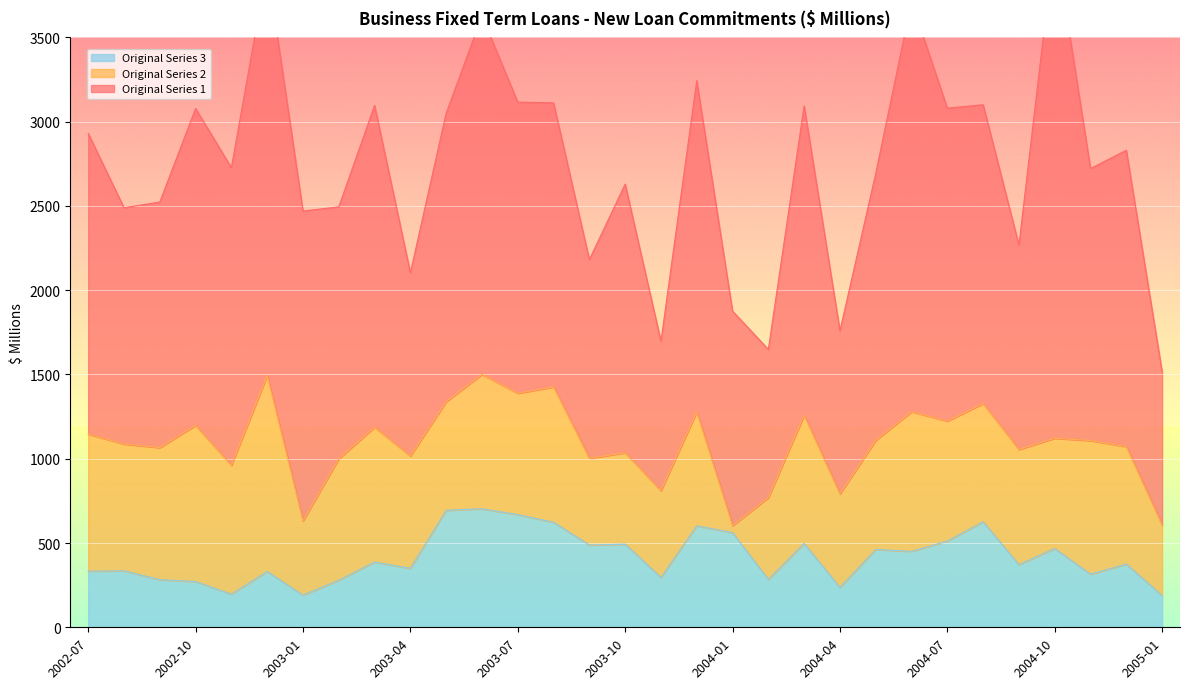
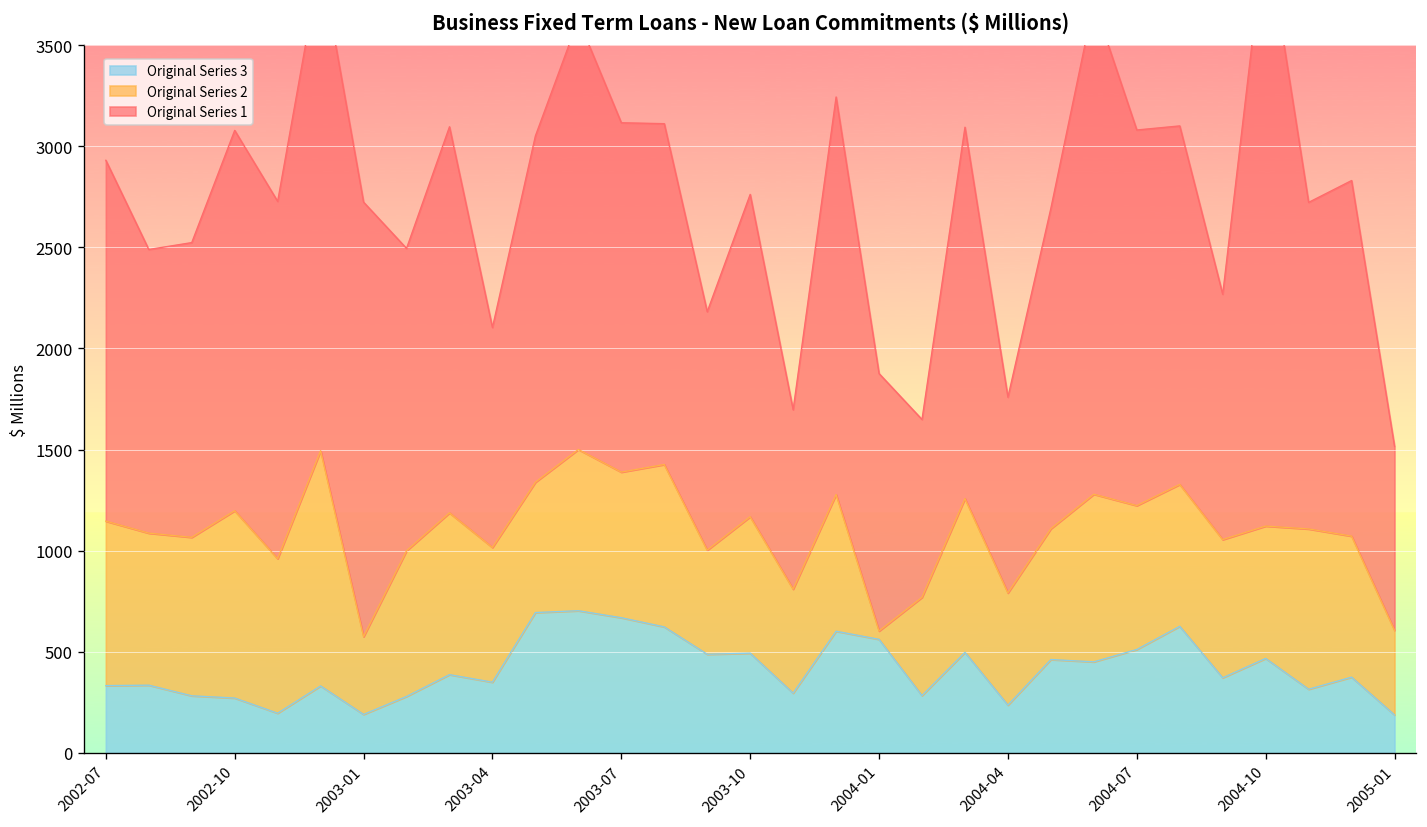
Original Series 2, 2003-01: 440 -> 380
Original Series 1, 2003-01: 1840 -> 2150
Original Series 2, 2003-10: 540 -> 670
